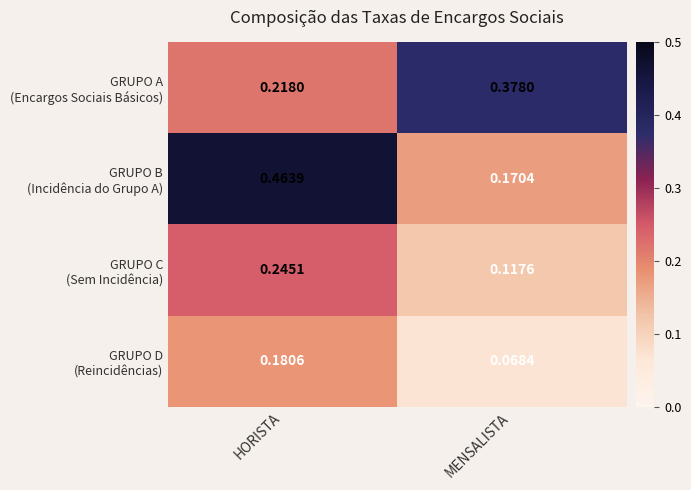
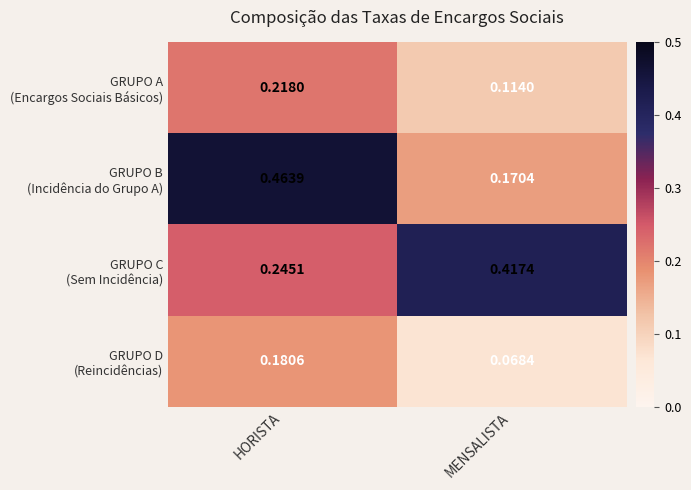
GRUPO A (Encargos Sociais Básicos), MENSALISTA: 0.3780 -> 0.1140
GRUPO C (Sem Incidência), MENSALISTA: 0.1176 -> 0.4174
